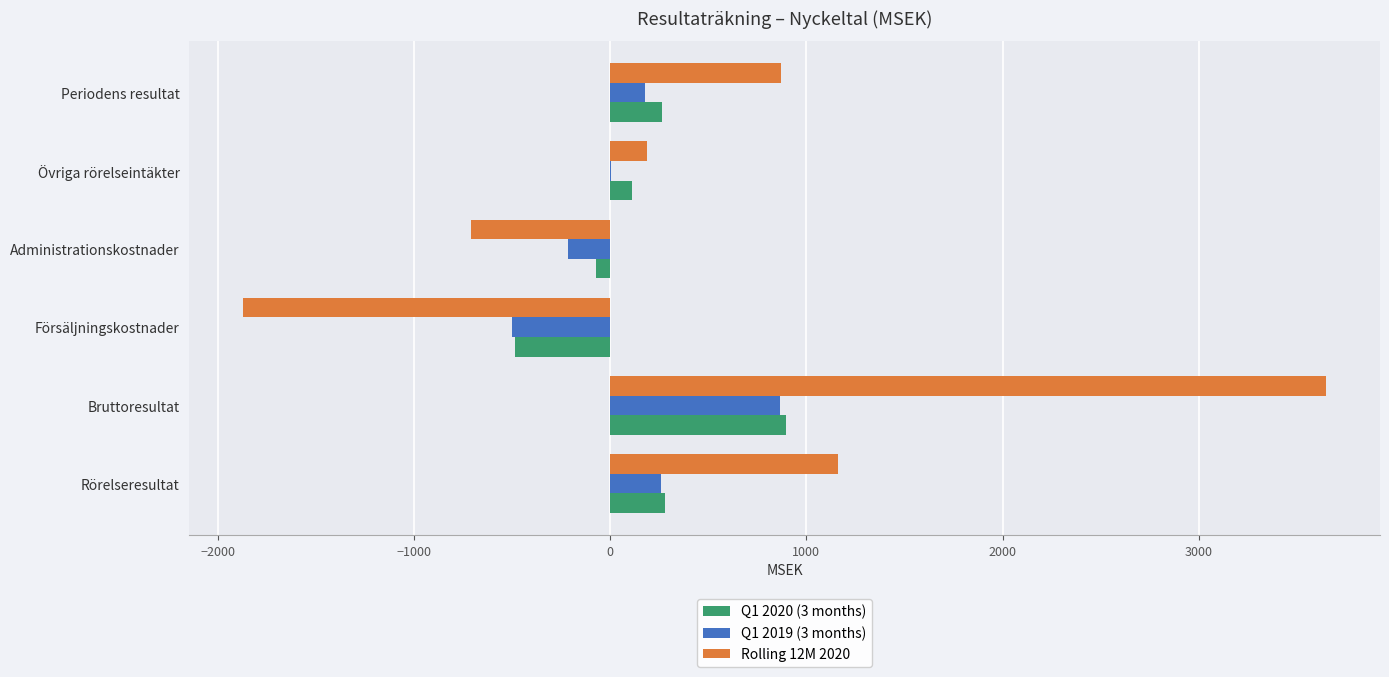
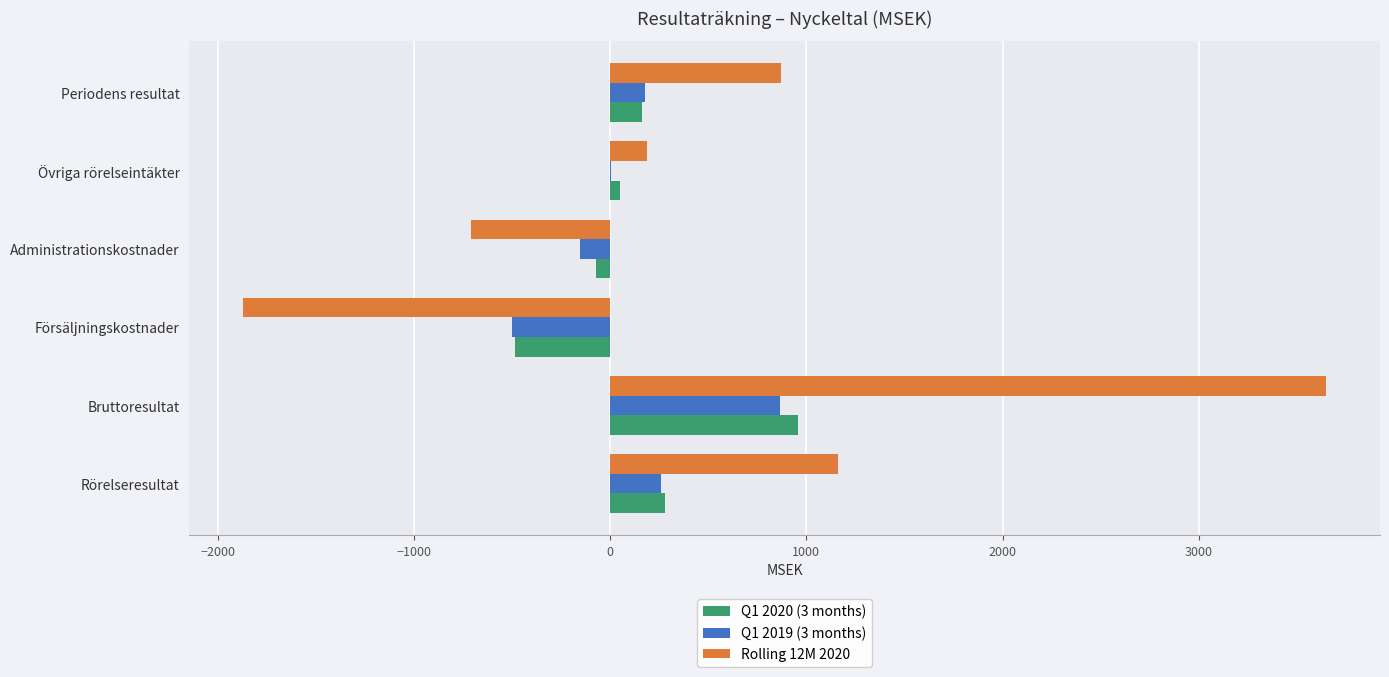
Q1 2020 (3 months), Periodens resultat: 270 -> 160
Q1 2020 (3 months), Övriga rörelseintäkter: 110 -> 50
Q1 2019 (3 months), Administrationskostnader: -210 -> -150
Q1 2020 (3 months), Bruttoresultat: 890 -> 960
